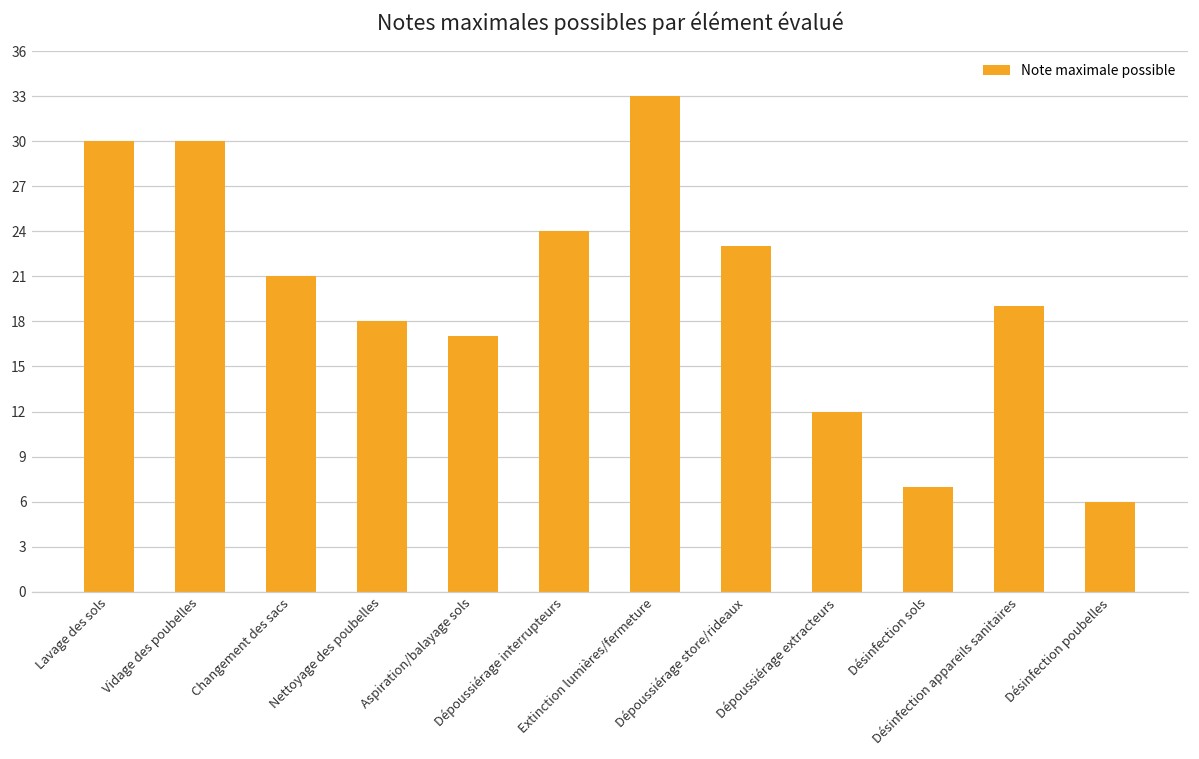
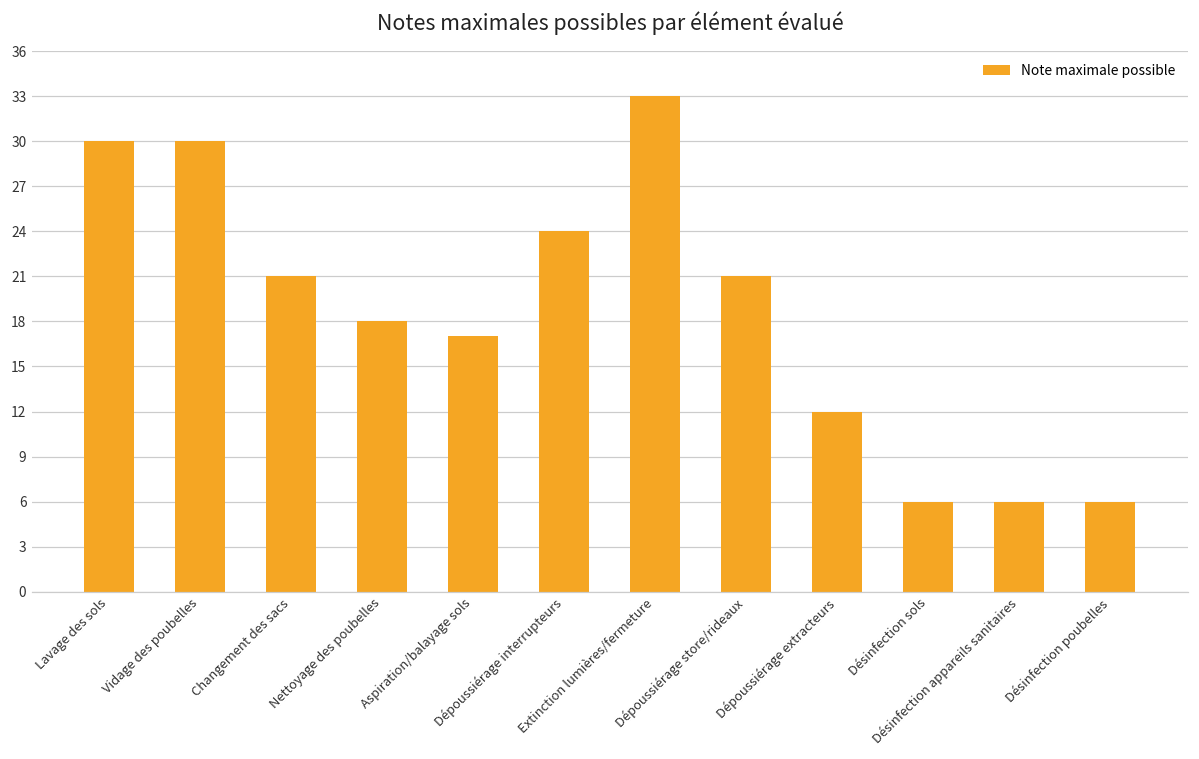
Dépoussiérage store/rideaux: 23 -> 21
Désinfection sols: 7 -> 6
Désinfection appareils sanitaires: 19 -> 6
